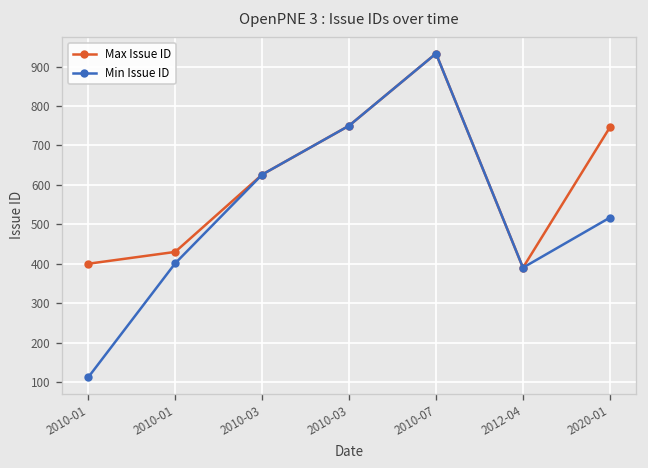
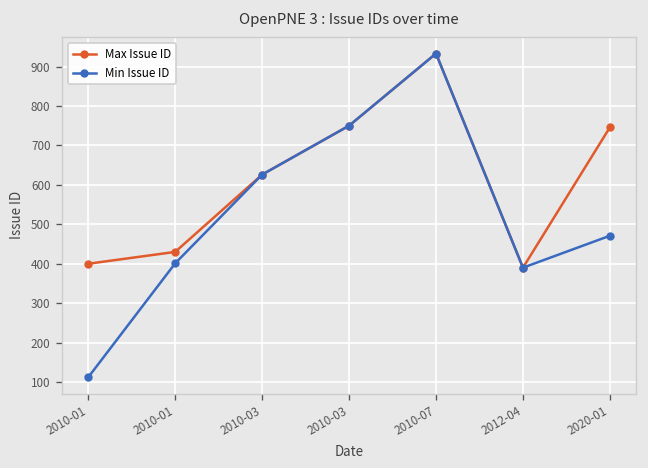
Min Issue ID, 2020-01: 520 -> 470
